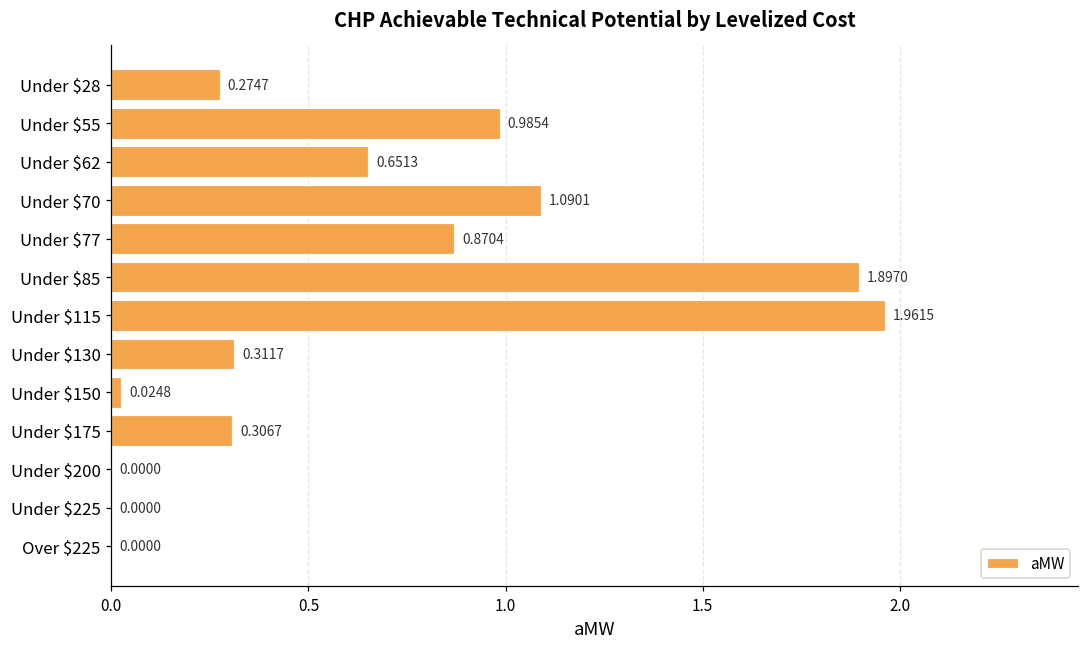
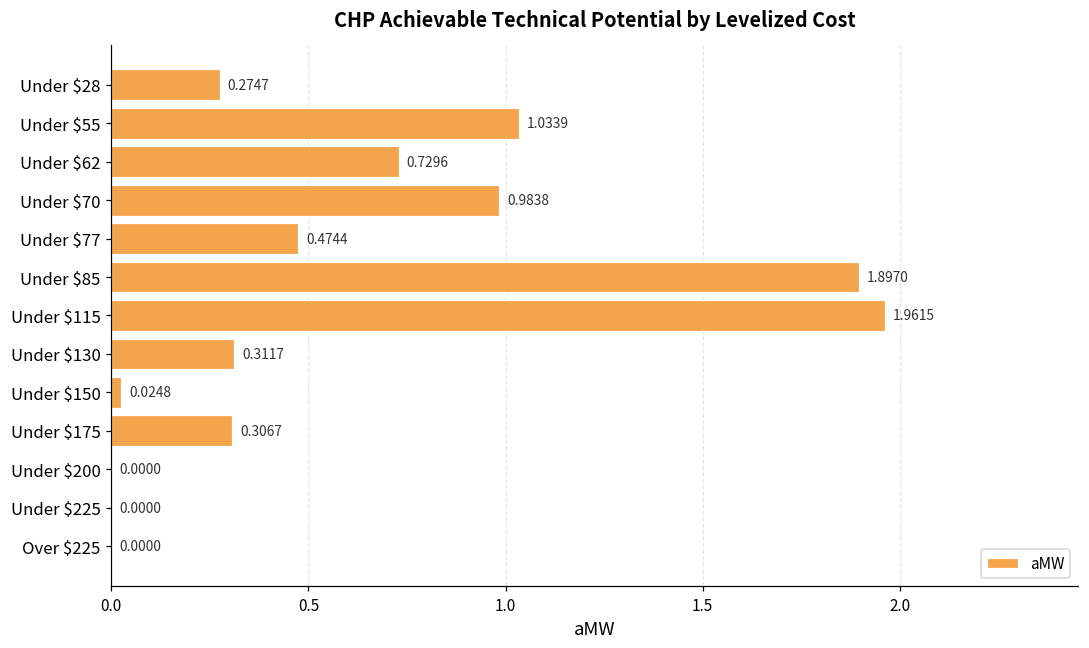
Under $55: 0.9854 -> 1.0339
Under $62: 0.6513 -> 0.7296
Under $70: 1.0901 -> 0.9838
Under $77: 0.8704 -> 0.4744
